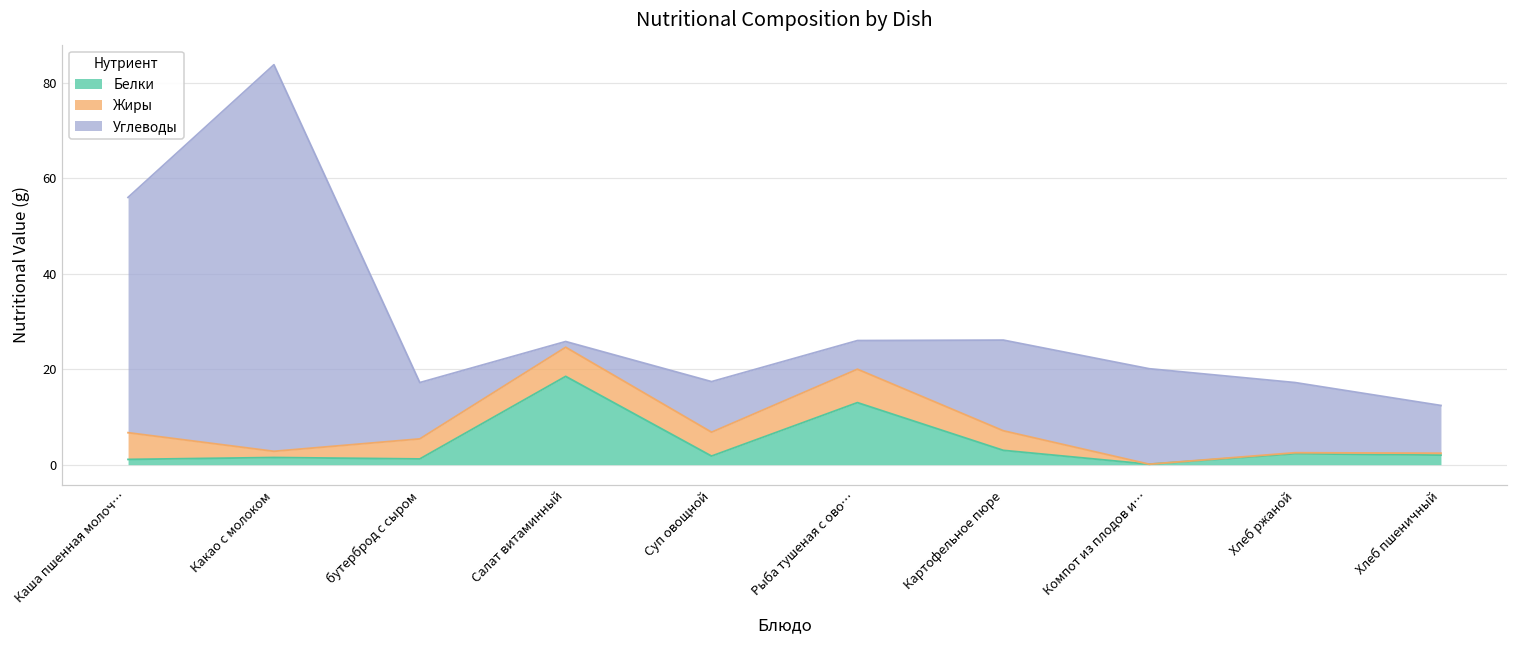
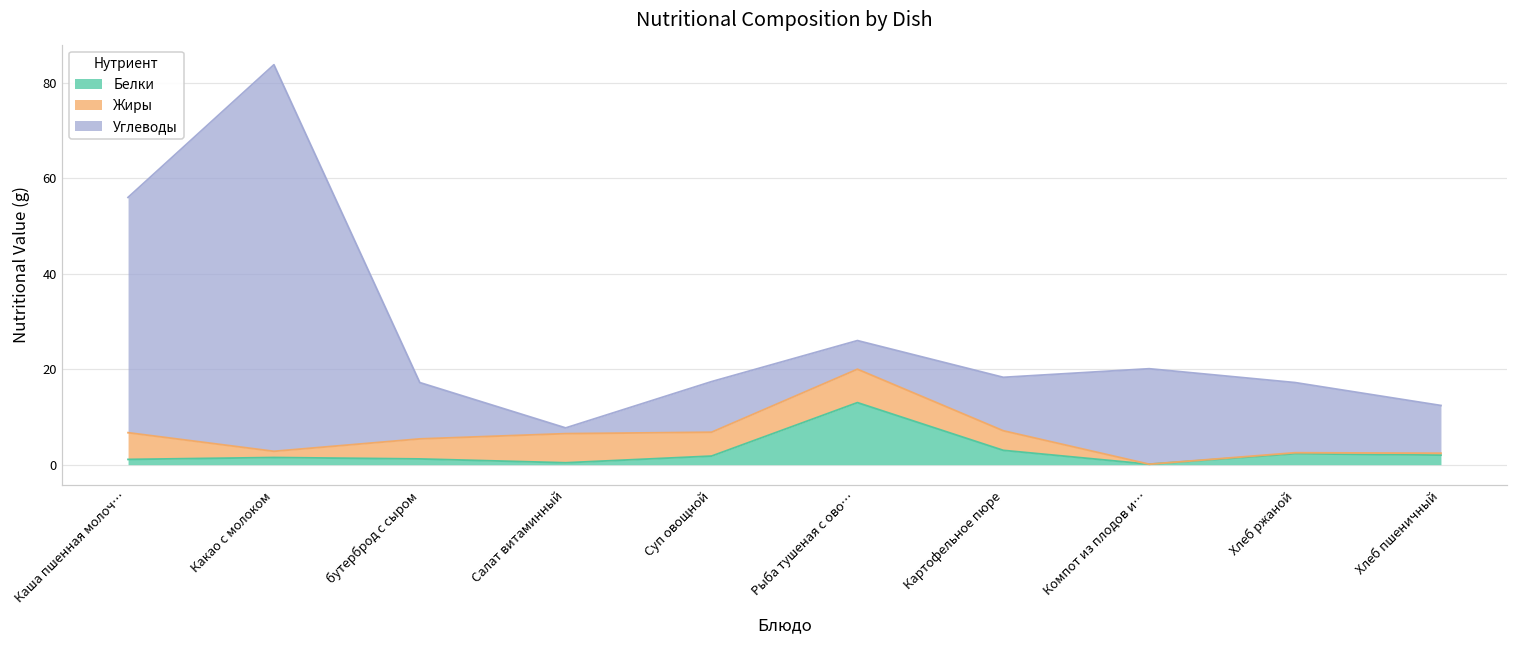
Белки, Салат витаминный: 19 -> 0
Углеводы, Картофельное пюре: 19 -> 11
